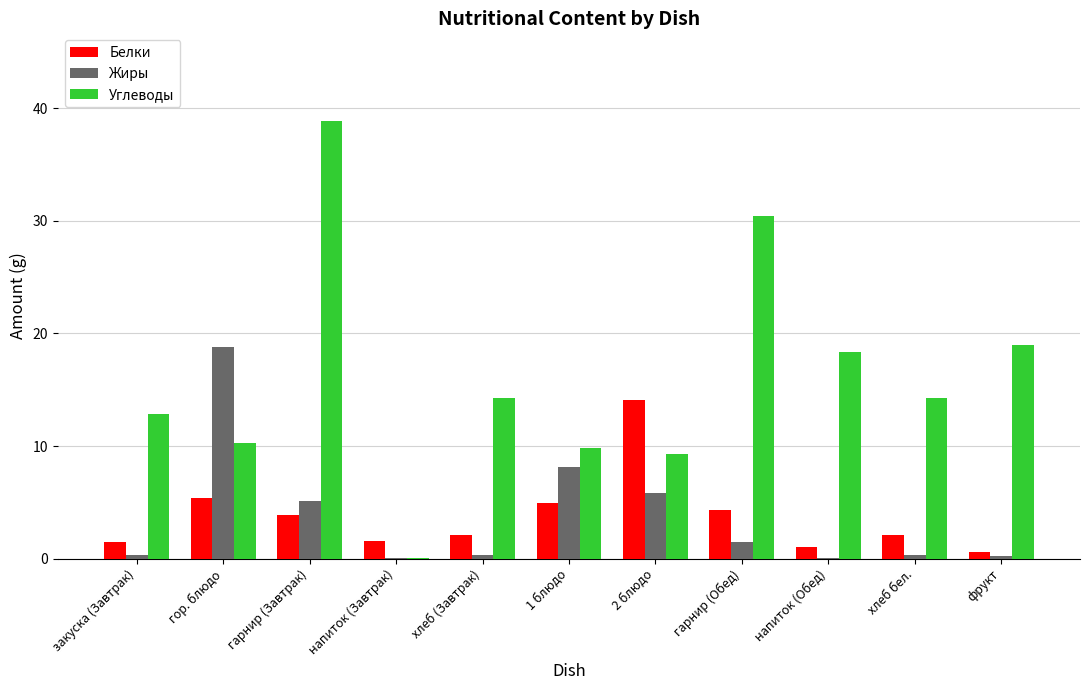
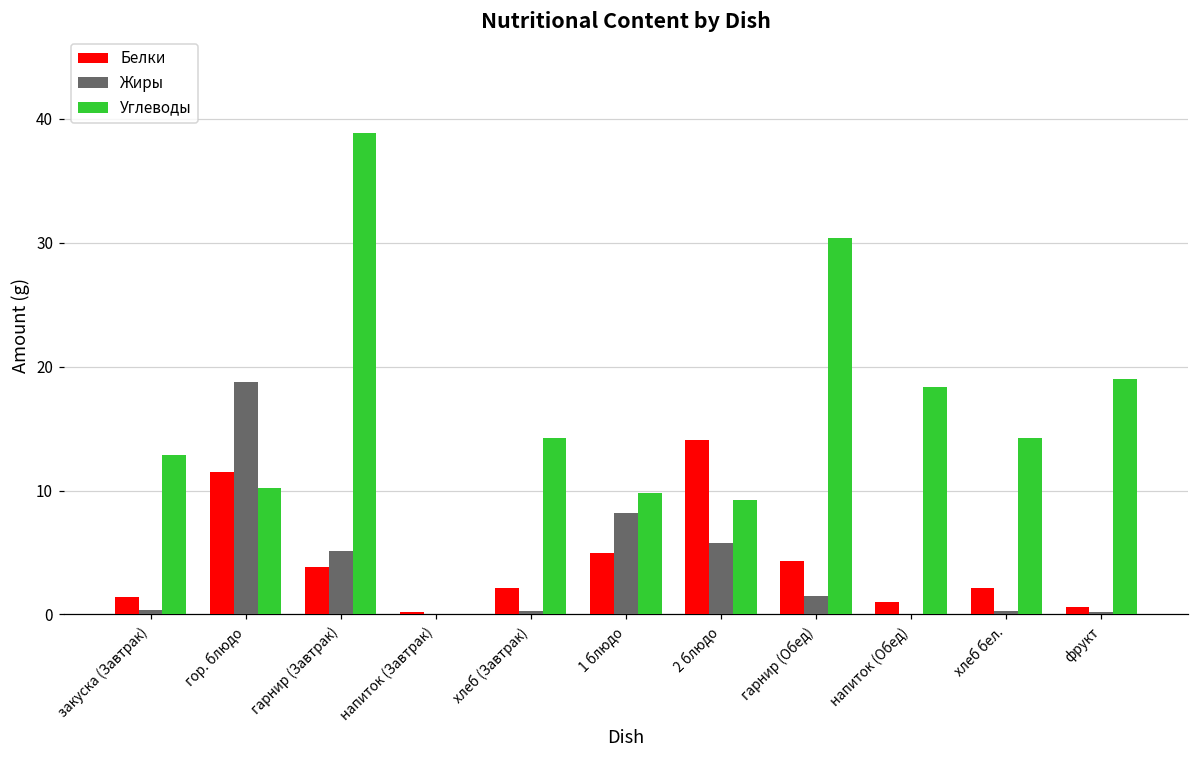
Белки, гор. блюдо: 5.4 -> 11.5
Белки, напиток (Завтрак): 1.5 -> 0.2
